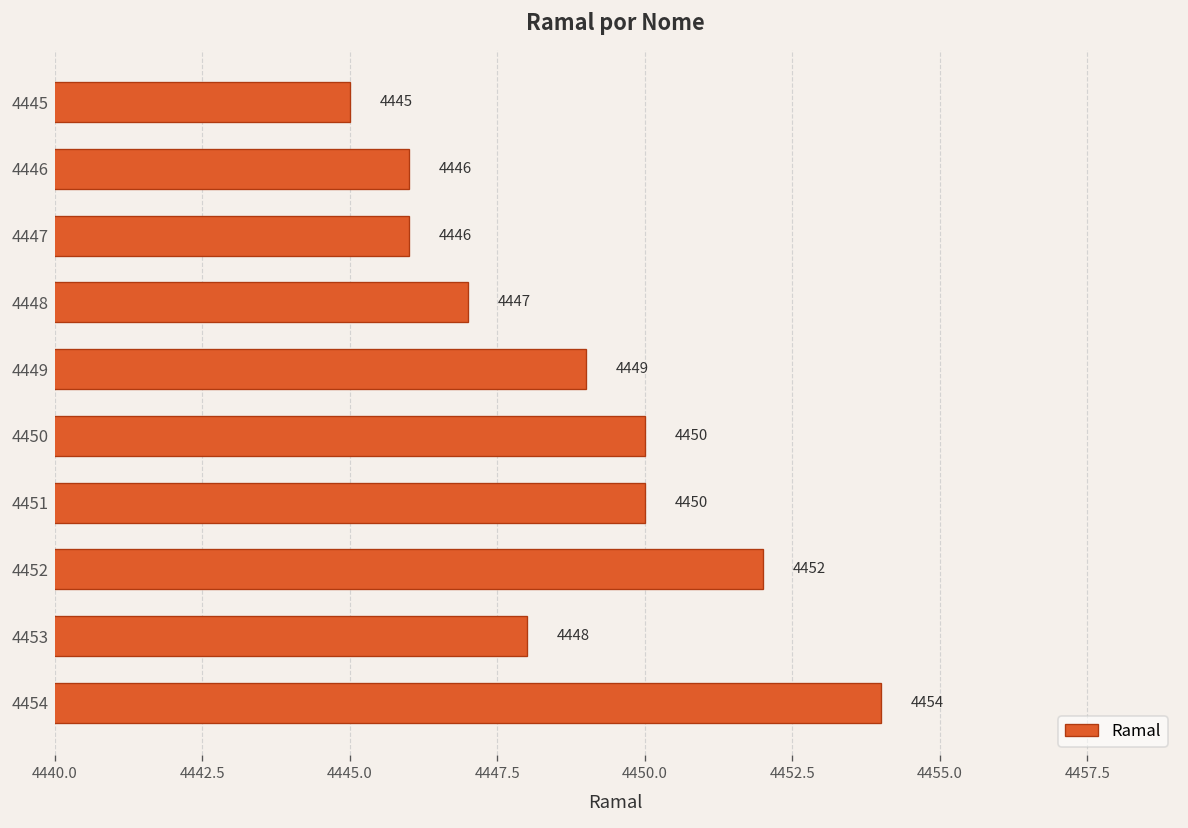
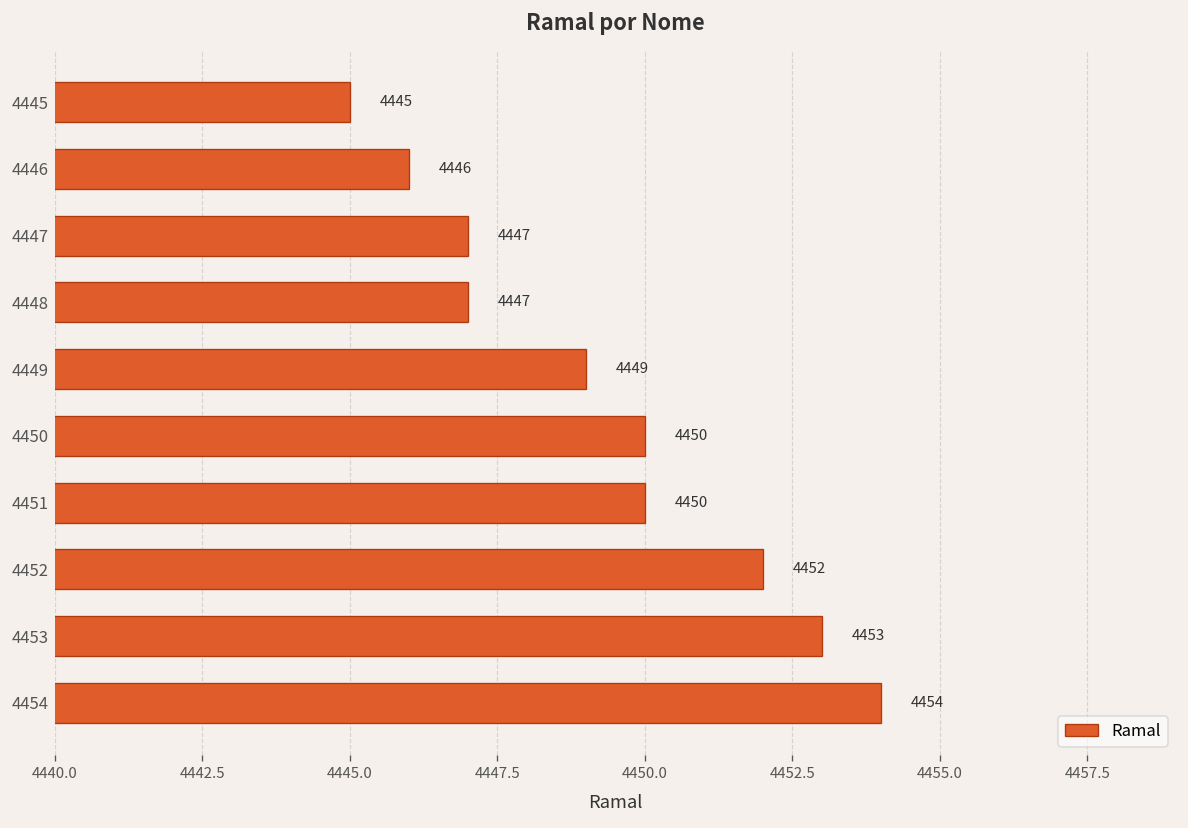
4447: 4446 -> 4447
4453: 4448 -> 4453
